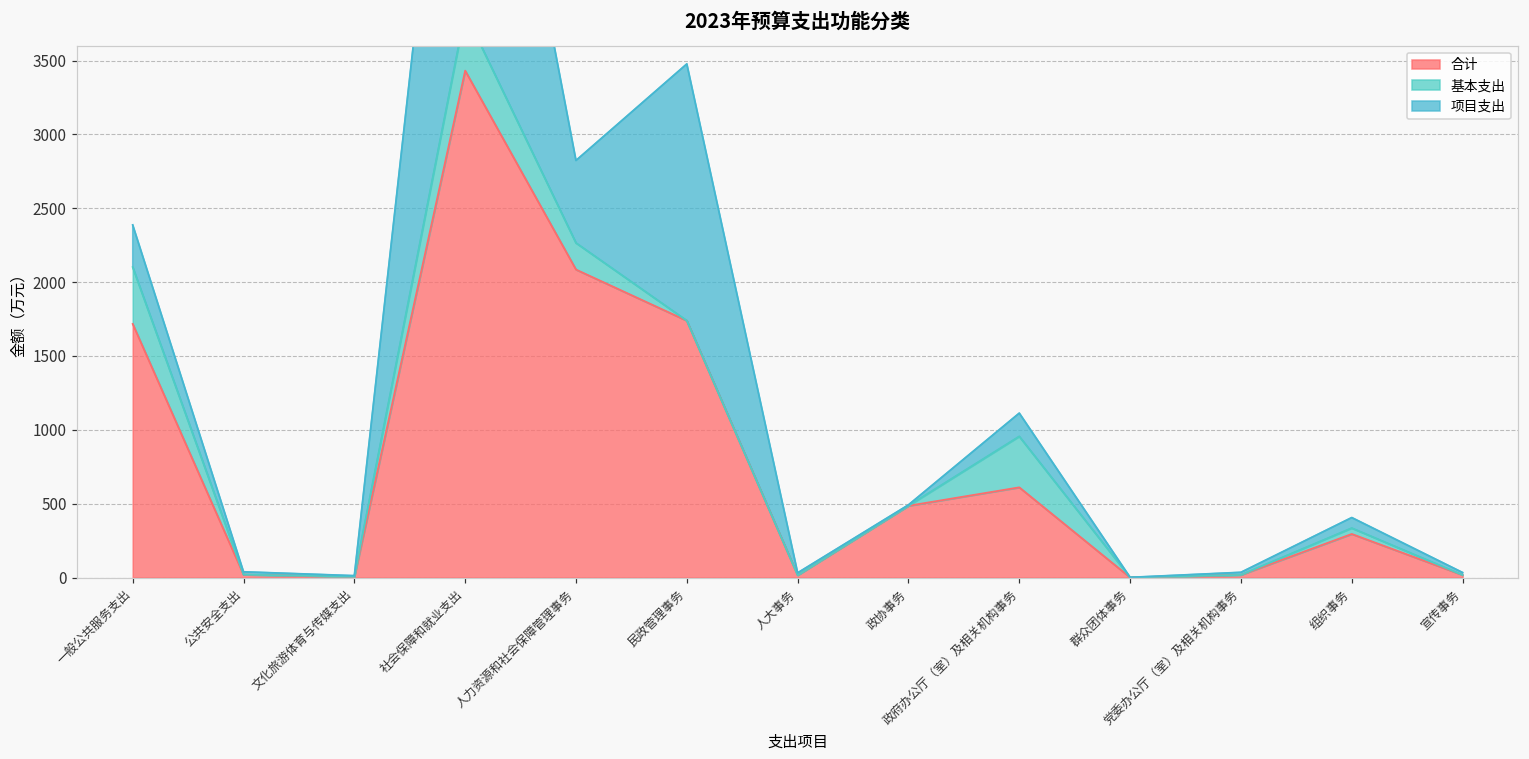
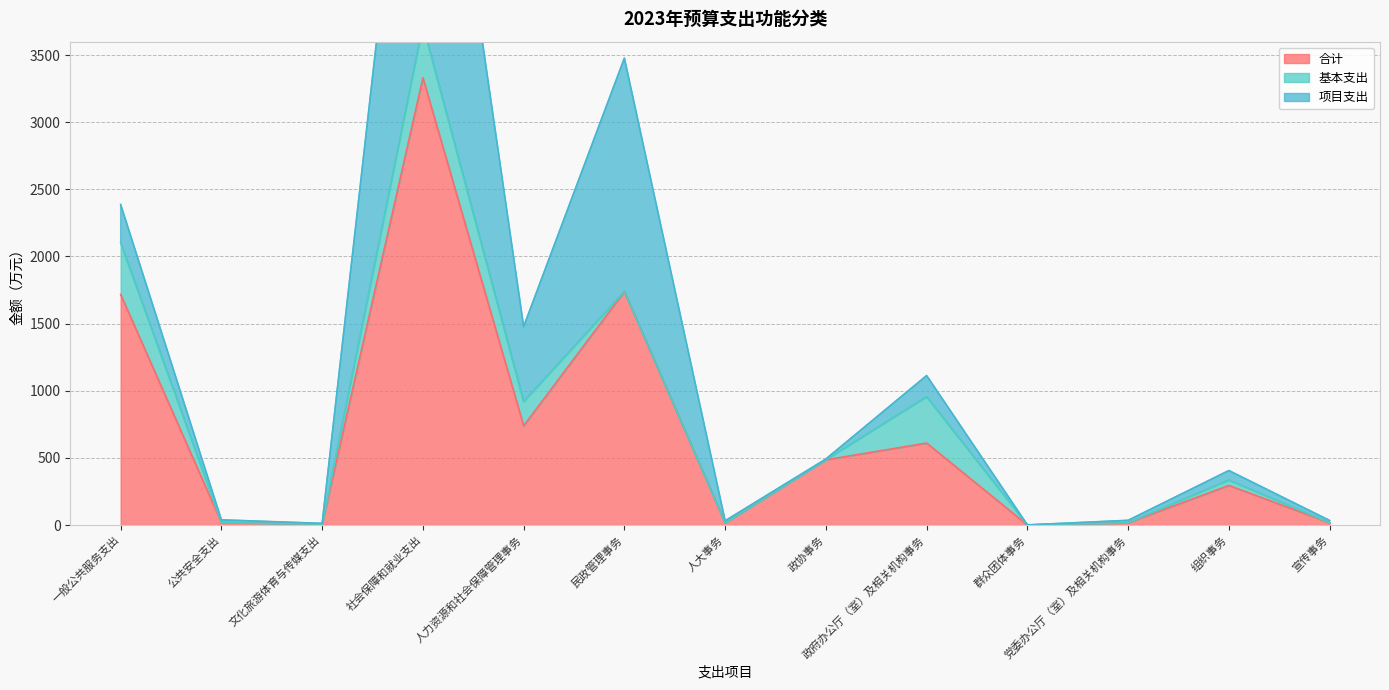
合计, 社会保障和就业支出: 3430 -> 3330
合计, 人力资源和社会保障管理事务: 2090 -> 740
